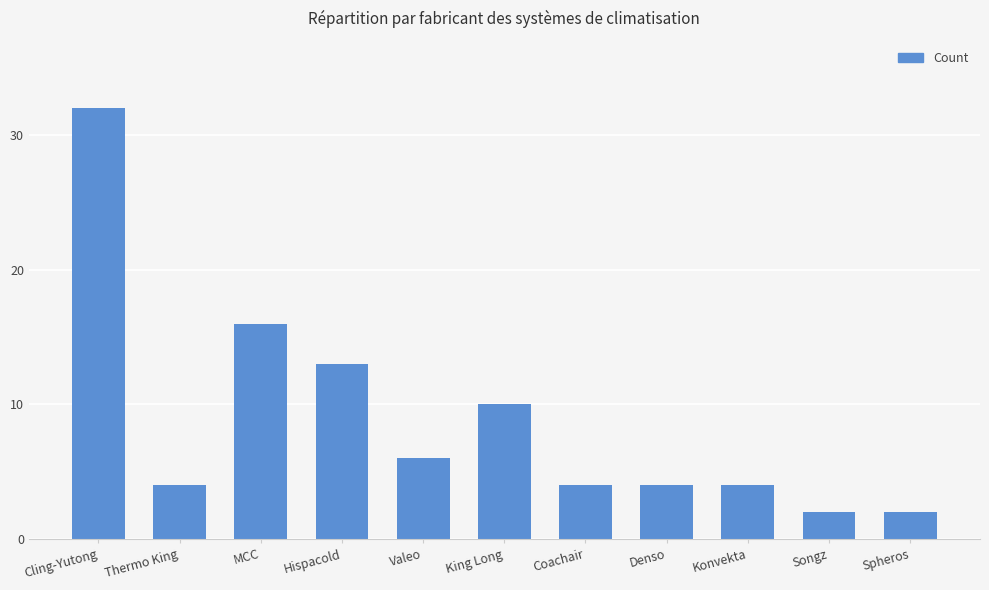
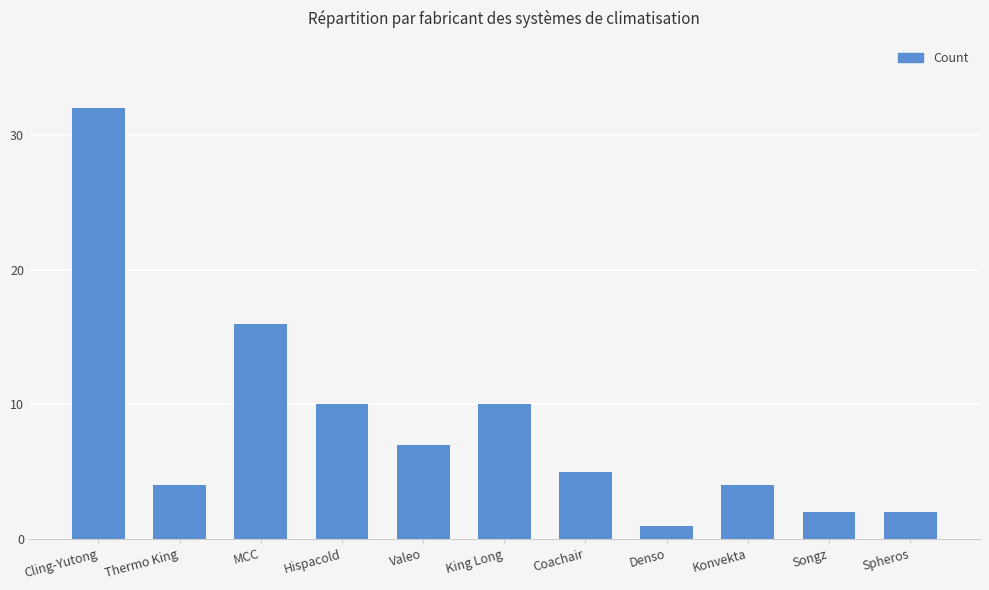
Hispacold: 13 -> 10
Valeo: 6 -> 7
Coachair: 4 -> 5
Denso: 4 -> 1
